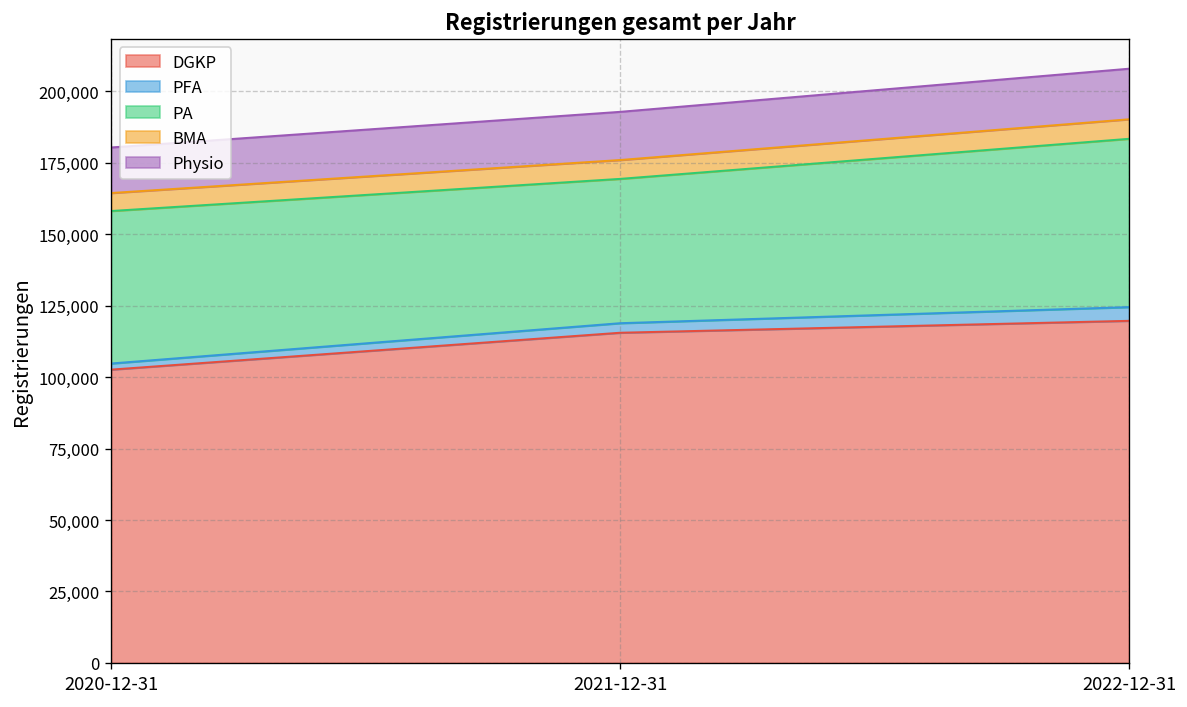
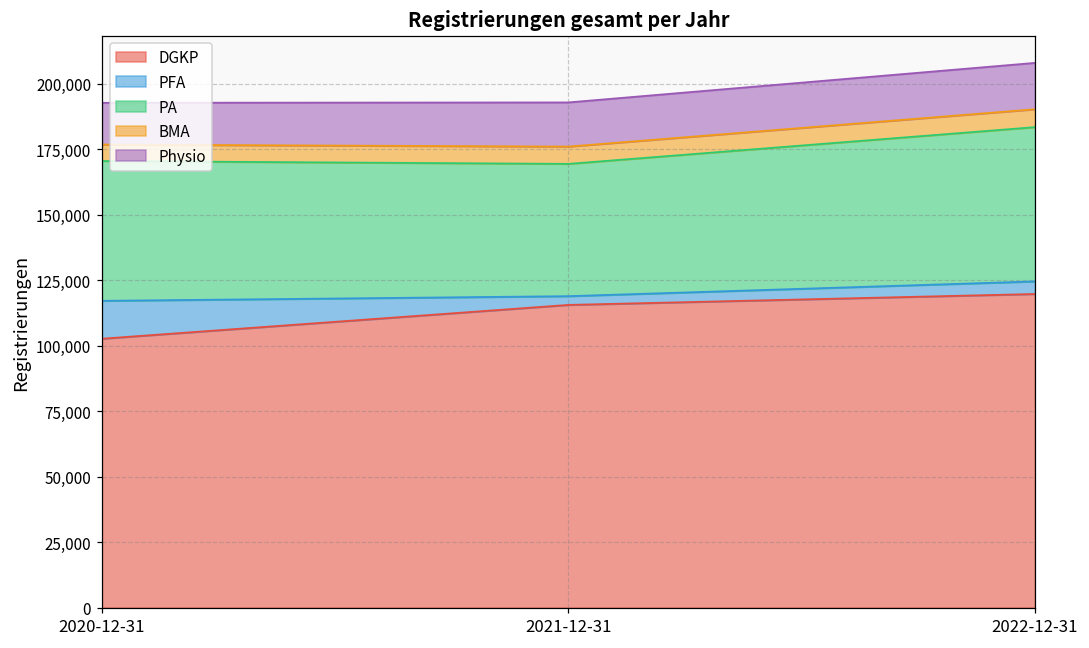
PFA, 2020-12-31: 2,000 -> 14,000
